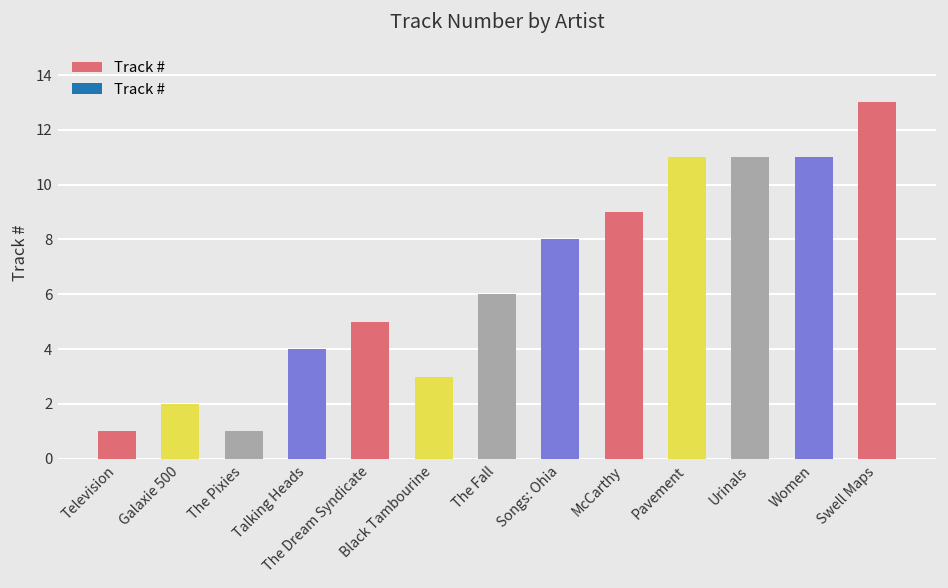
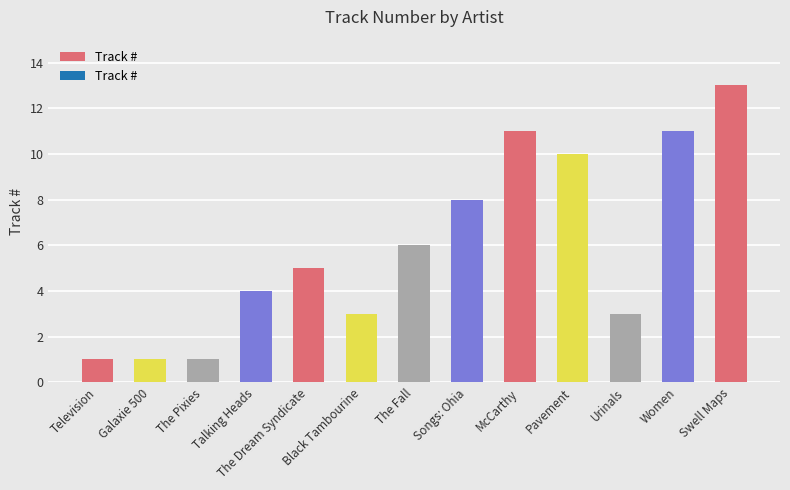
Galaxie 500: 2 -> 1
McCarthy: 9 -> 11
Pavement: 11 -> 10
Urinals: 11 -> 3
